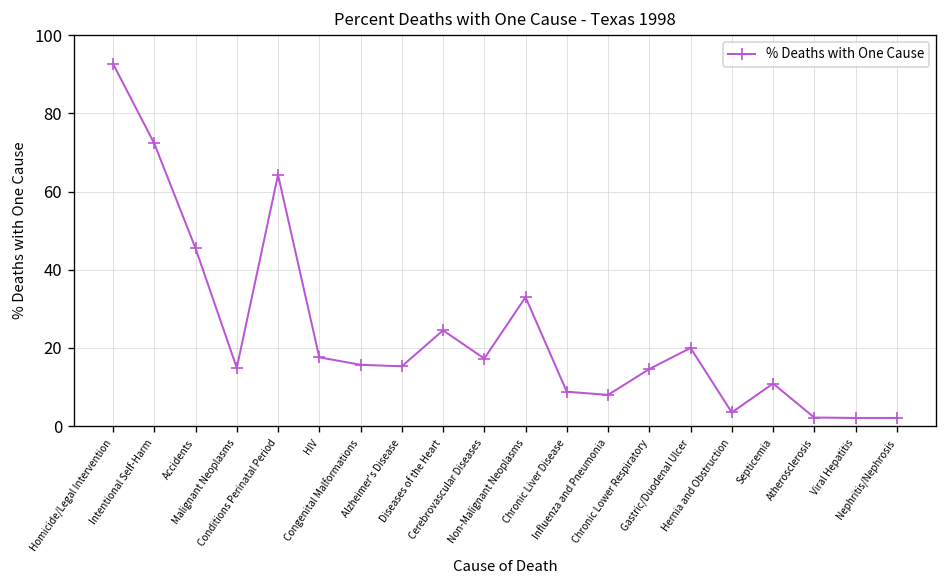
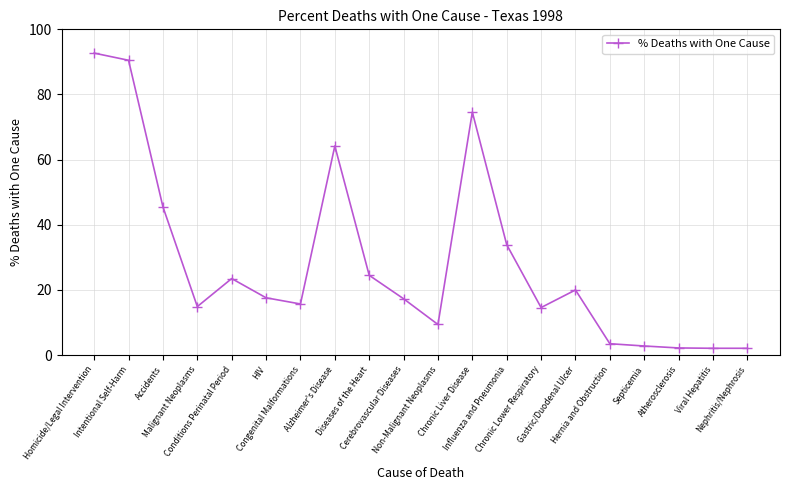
Intentional Self-Harm: 72 -> 91
Conditions Perinatal Period: 64 -> 24
Alzheimer's Disease: 15 -> 64
Non-Malignant Neoplasms: 33 -> 9
Chronic Liver Disease: 9 -> 75
Influenza and Pneumonia: 8 -> 34
Septicemia: 11 -> 3
